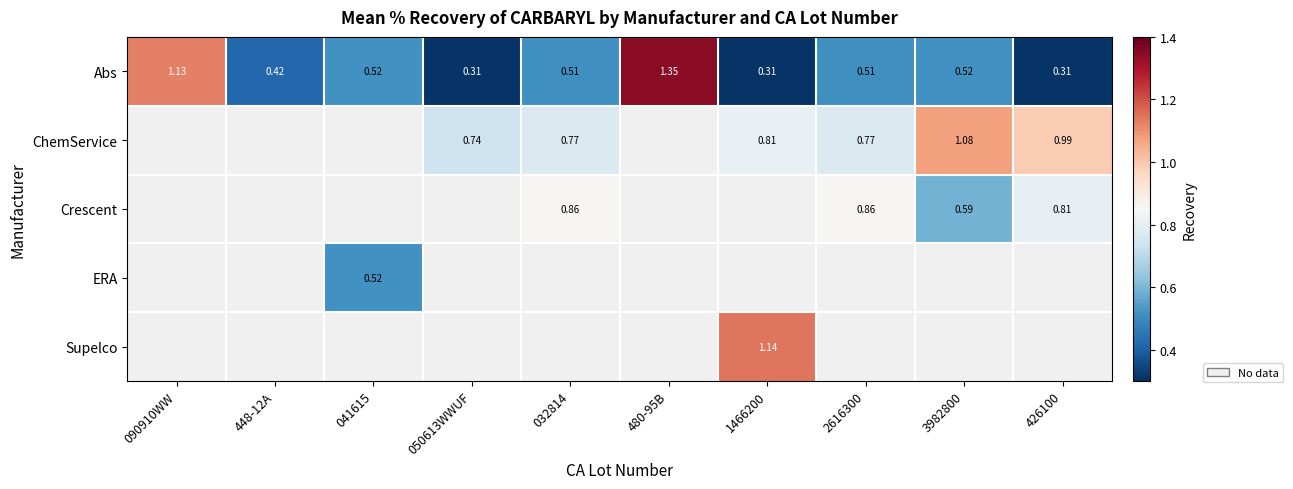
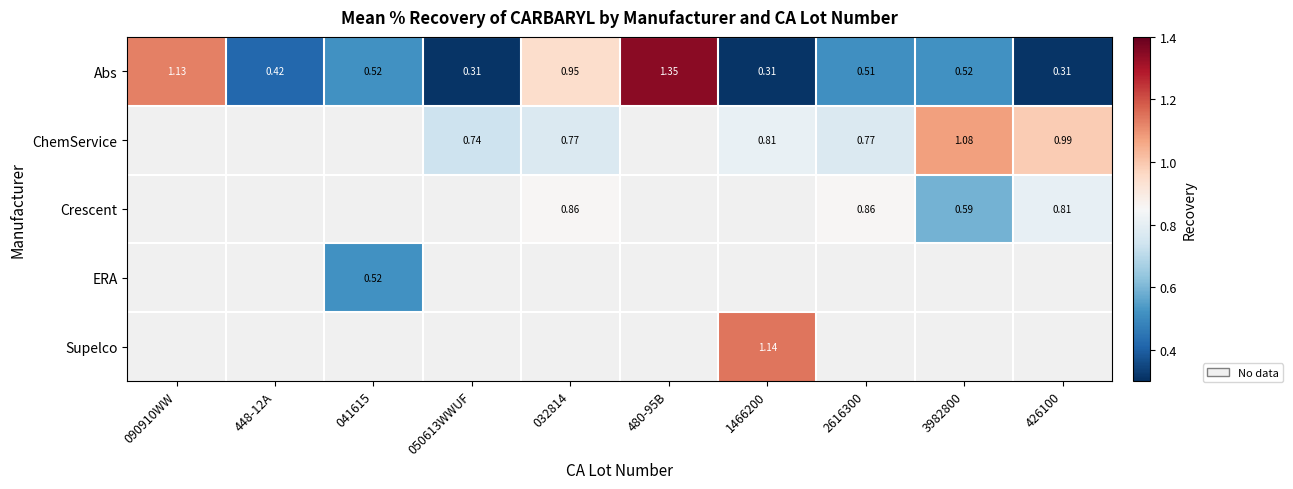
Abs, 032814: 0.51 -> 0.95
